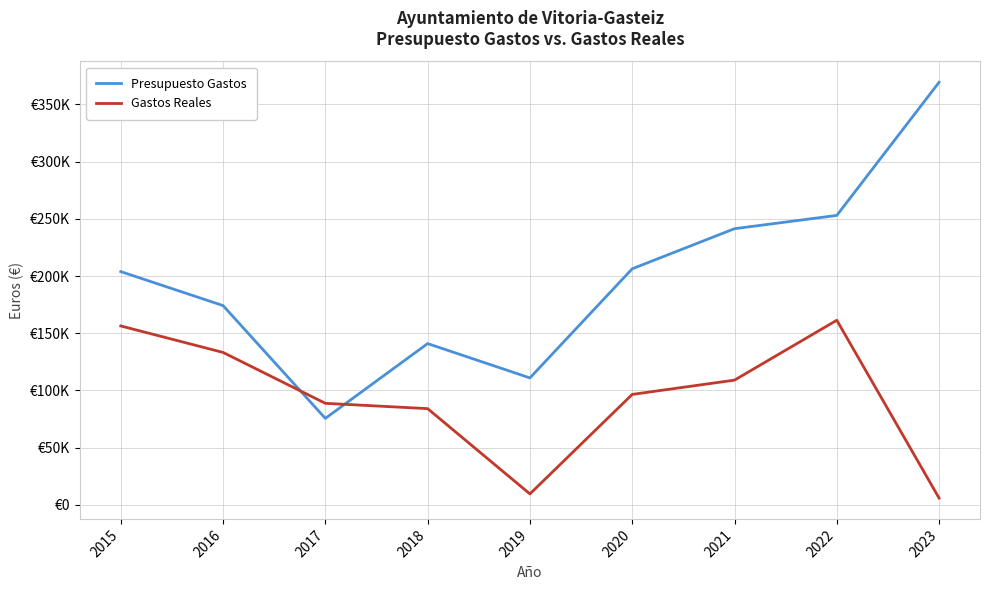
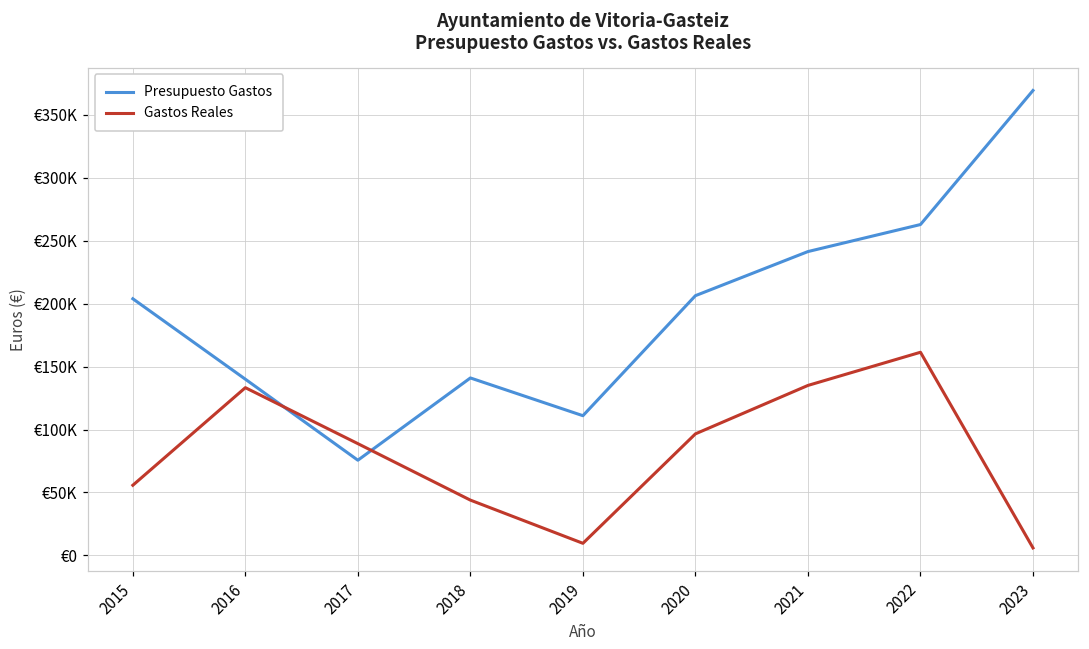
Gastos Reales, 2015: €156000 -> €56000
Presupuesto Gastos, 2016: €174000 -> €140000
Gastos Reales, 2018: €84000 -> €44000
Gastos Reales, 2021: €109000 -> €135000
Presupuesto Gastos, 2022: €253000 -> €263000
